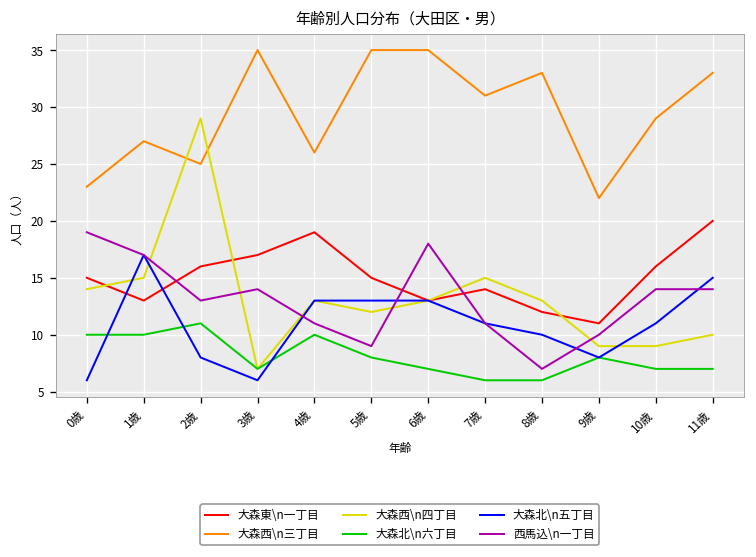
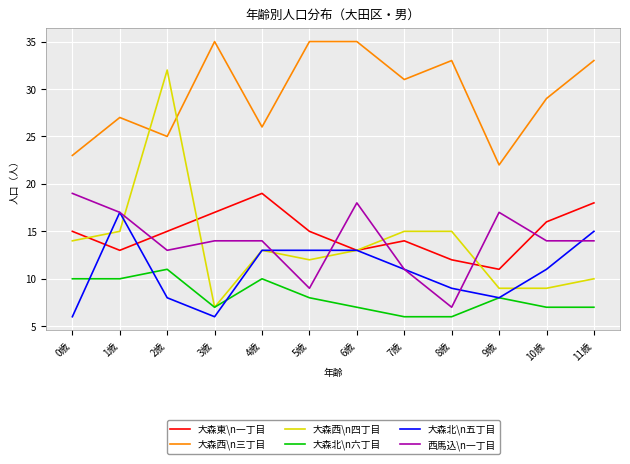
大森東\n一丁目, 2歳: 16 -> 15
大森西\n四丁目, 2歳: 29 -> 32
西馬込\n一丁目, 4歳: 11 -> 14
大森西\n四丁目, 8歳: 13 -> 15
大森北\n五丁目, 8歳: 10 -> 9
西馬込\n一丁目, 9歳: 10 -> 17
大森東\n一丁目, 11歳: 20 -> 18
